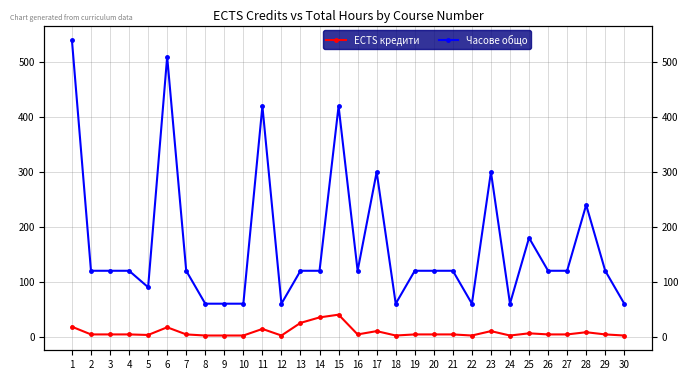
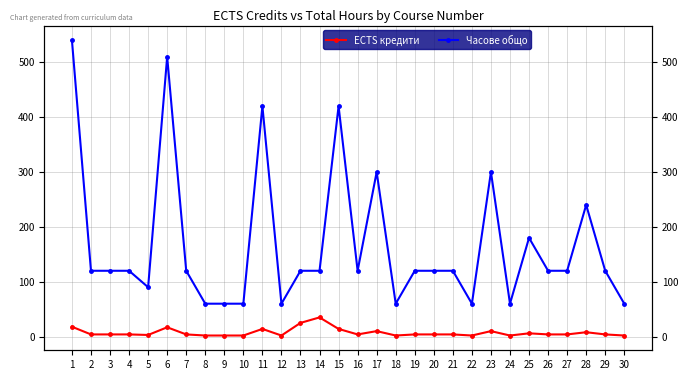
ECTS кредити, 15: 40 -> 10
